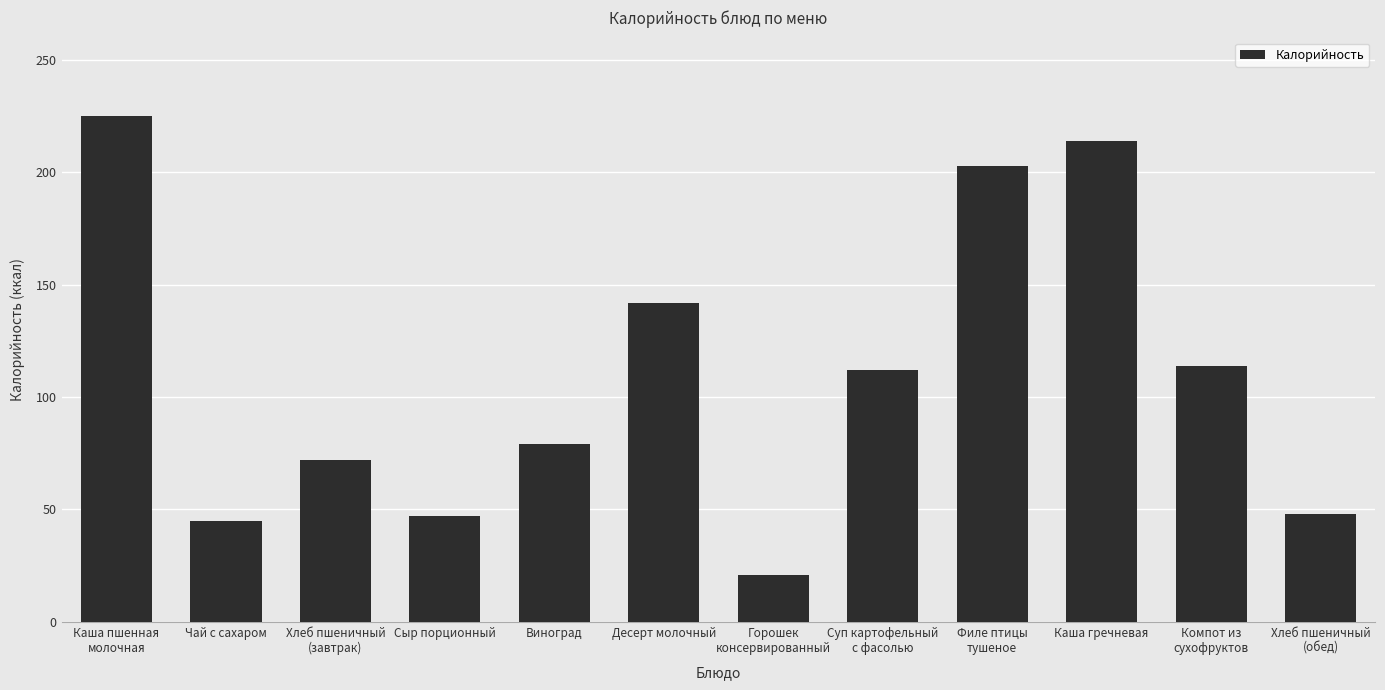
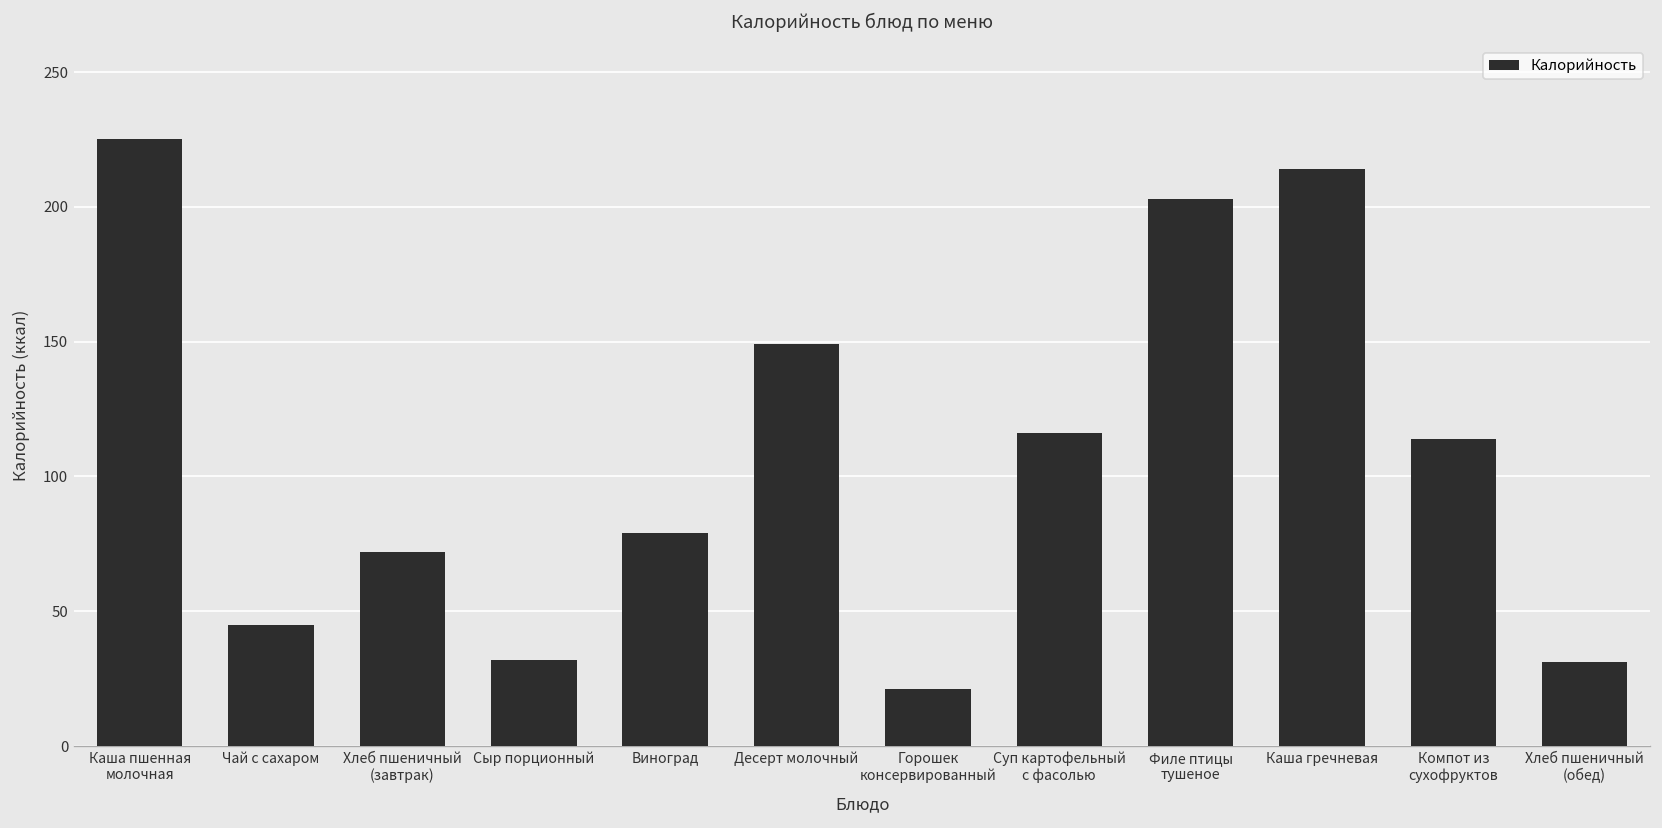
Сыр порционный: 47 -> 32
Десерт молочный: 142 -> 149
Суп картофельный с фасолью: 112 -> 116
Хлеб пшеничный (обед): 48 -> 31
